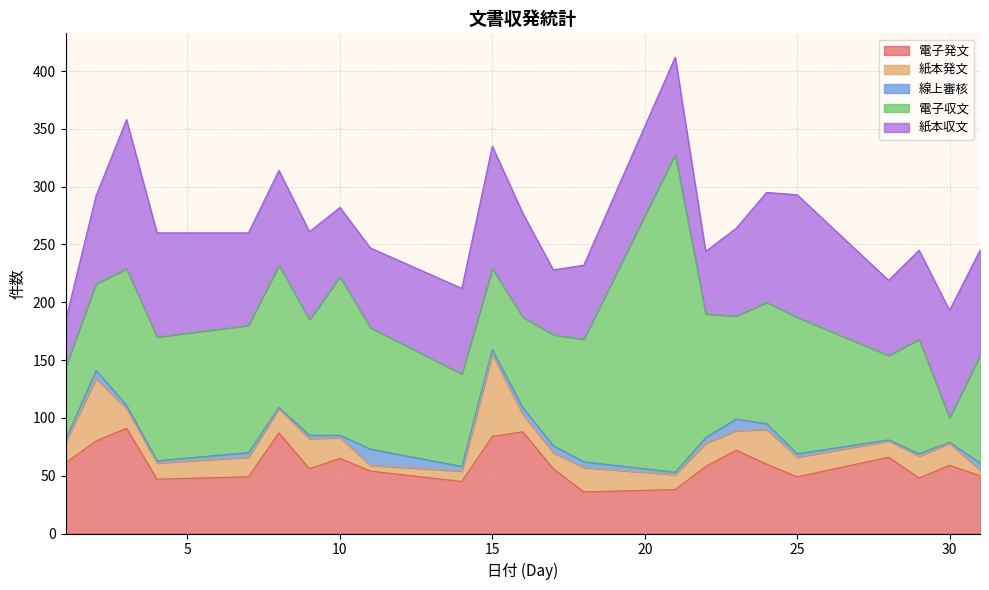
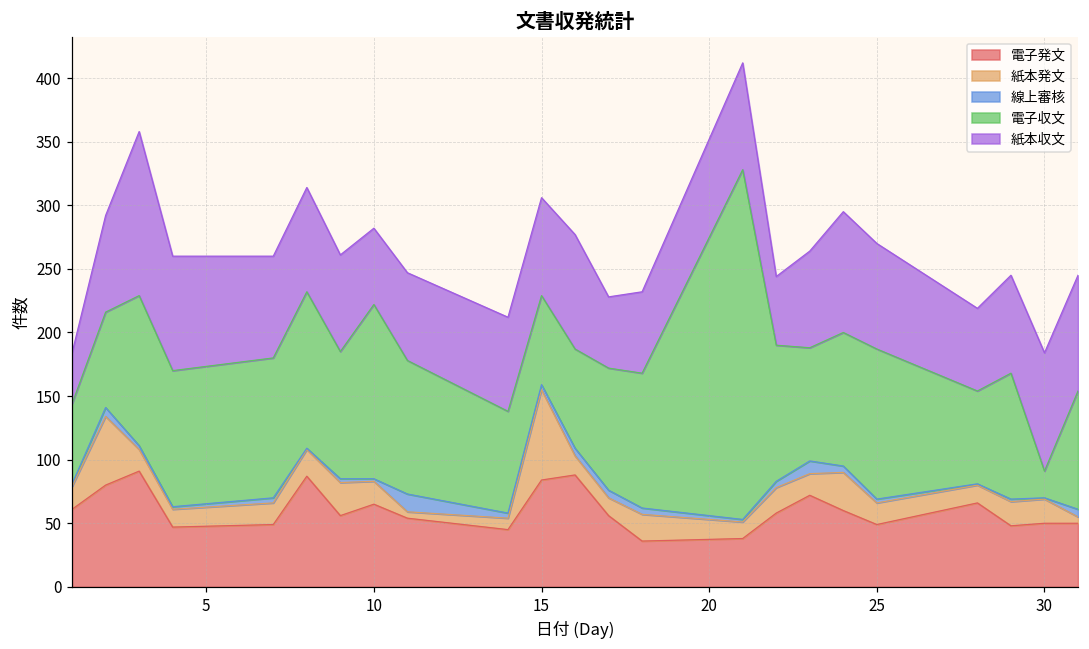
紙本収文, 15: 106 -> 77
紙本収文, 25: 106 -> 83
電子発文, 30: 59 -> 50
